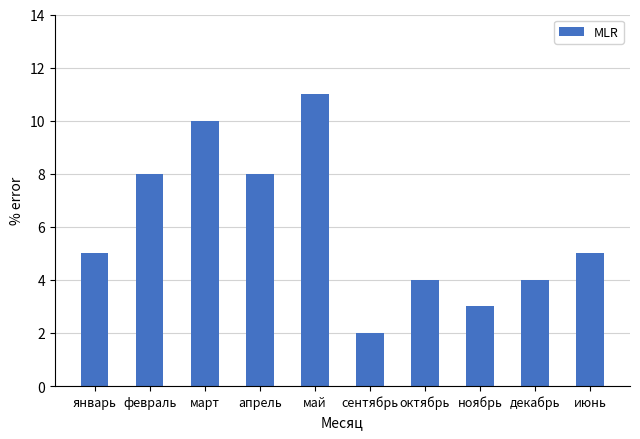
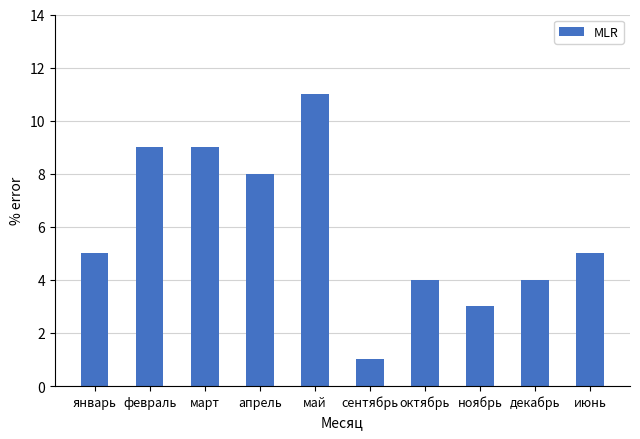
февраль: 8 -> 9
март: 10 -> 9
сентябрь: 2 -> 1
